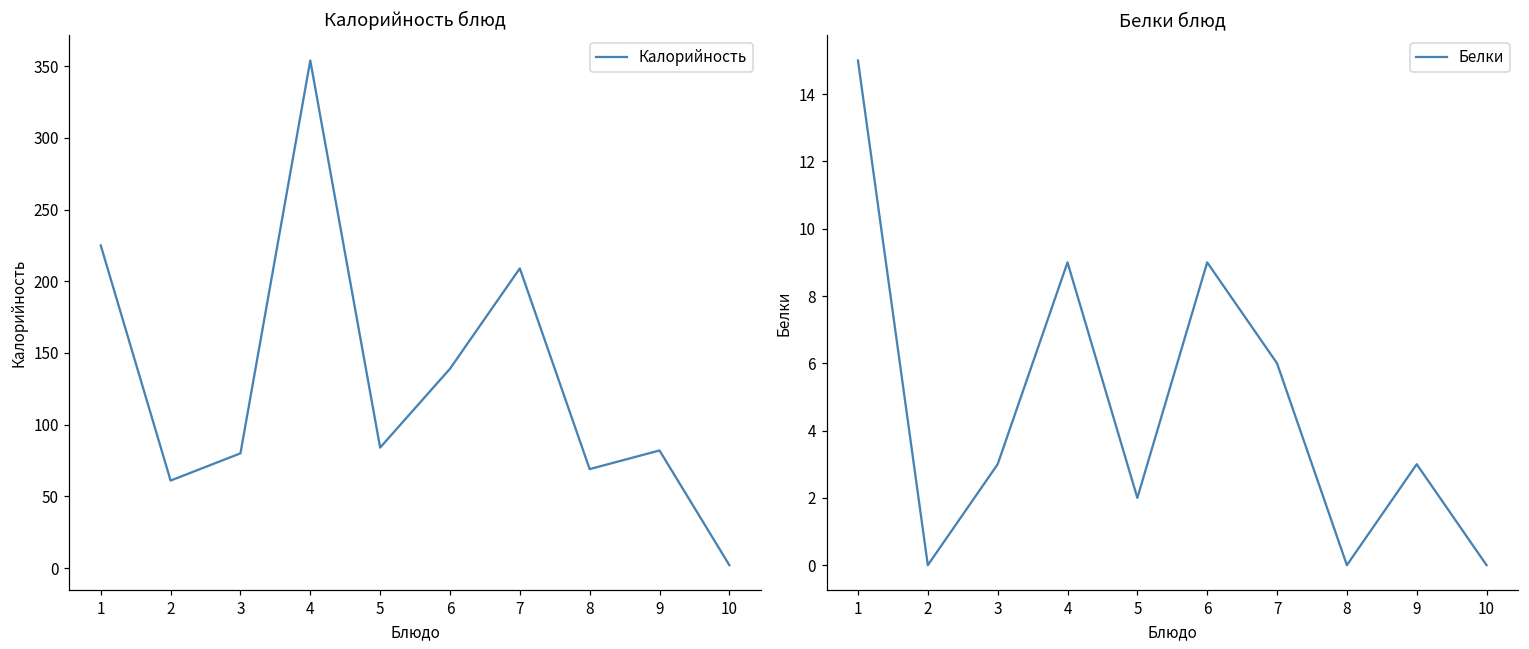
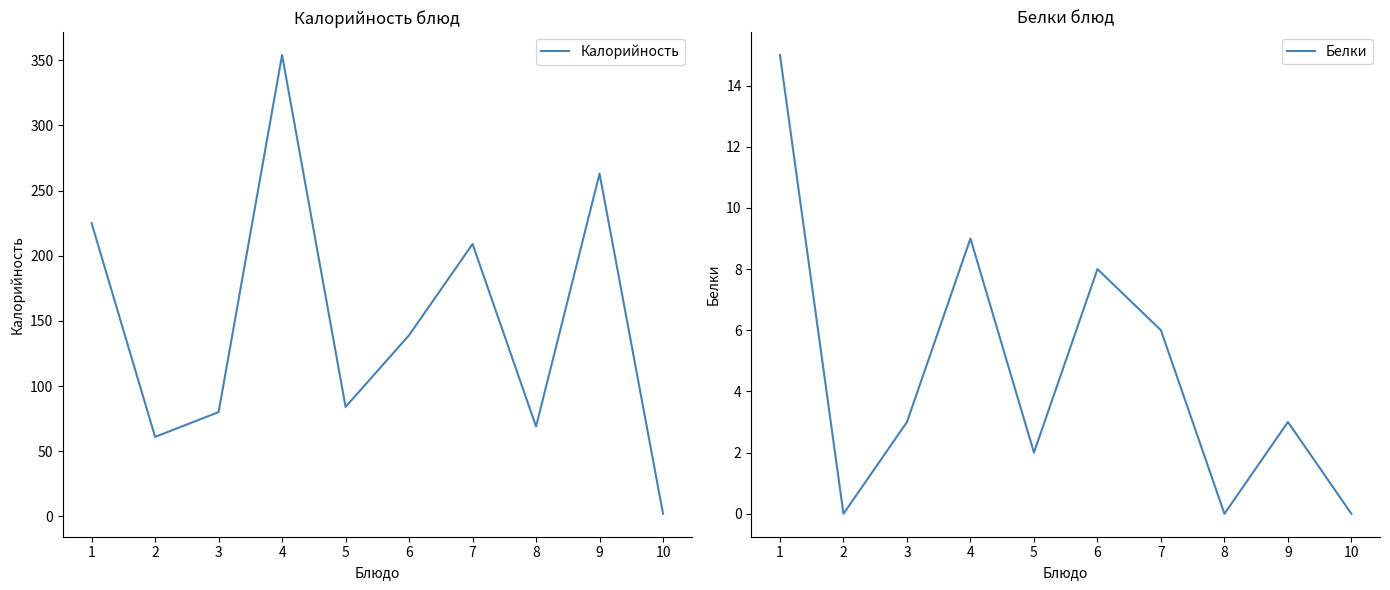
Калорийность блюд, 9: 82 -> 263
Белки блюд, 6: 9 -> 8
